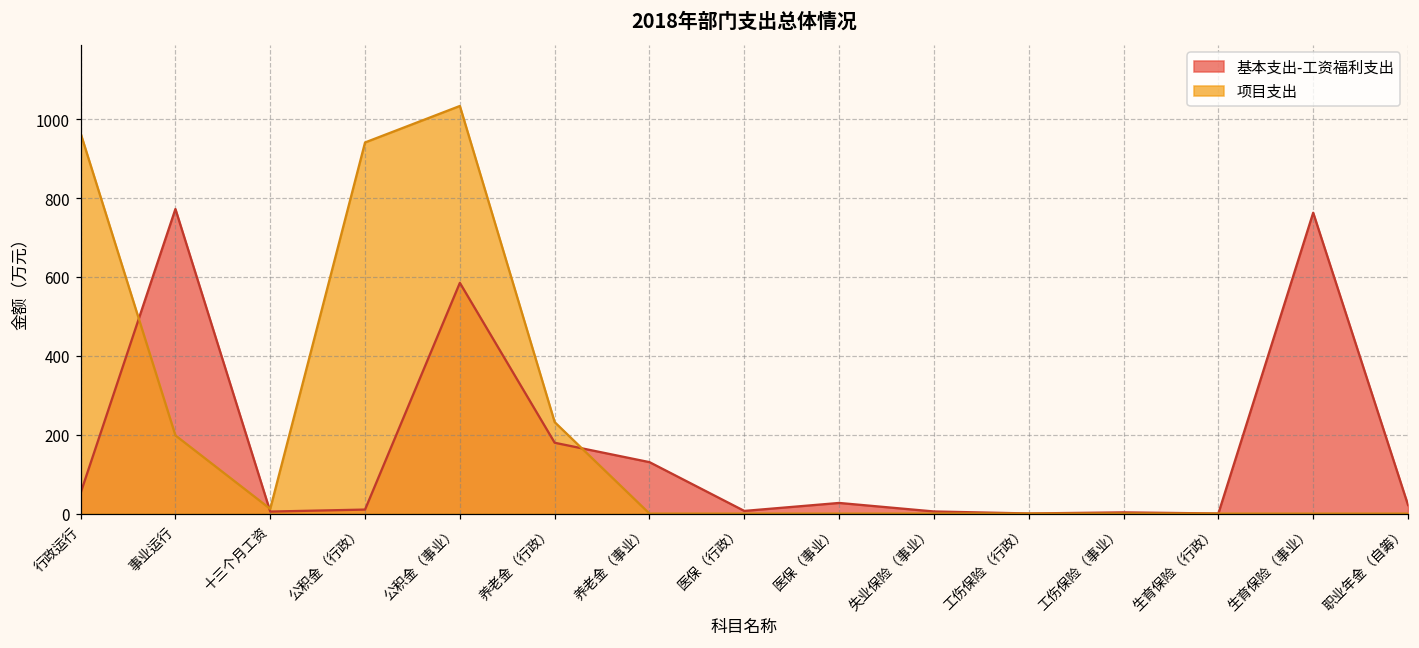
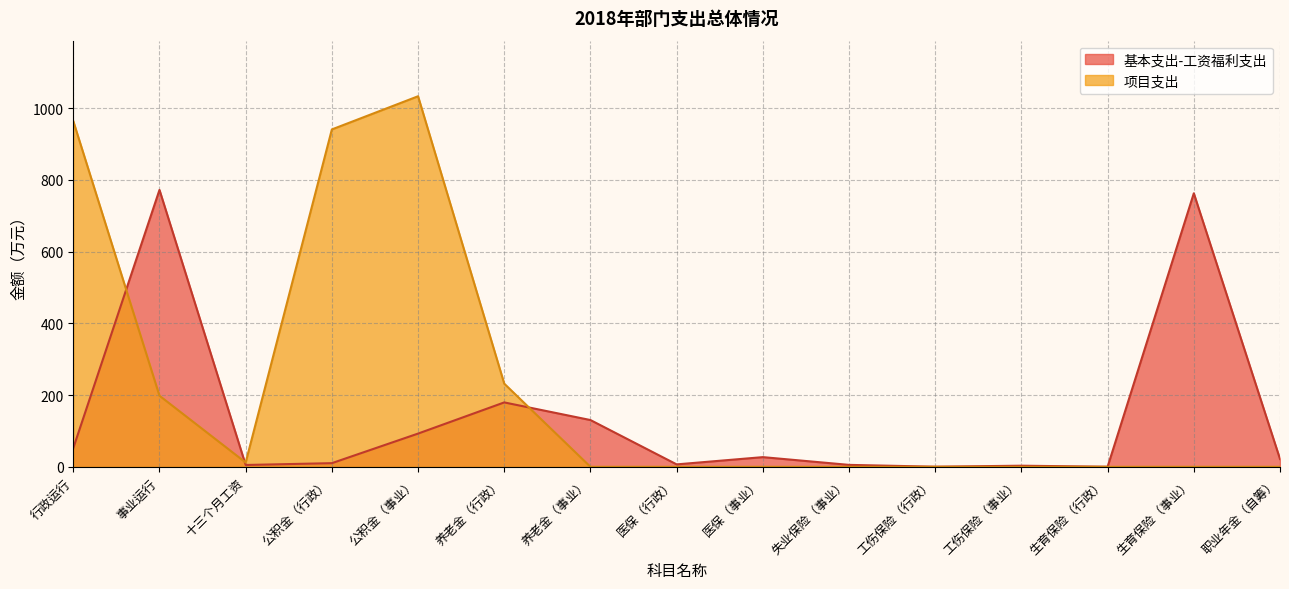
基本支出-工资福利支出, 公积金（事业）: 580 -> 90
